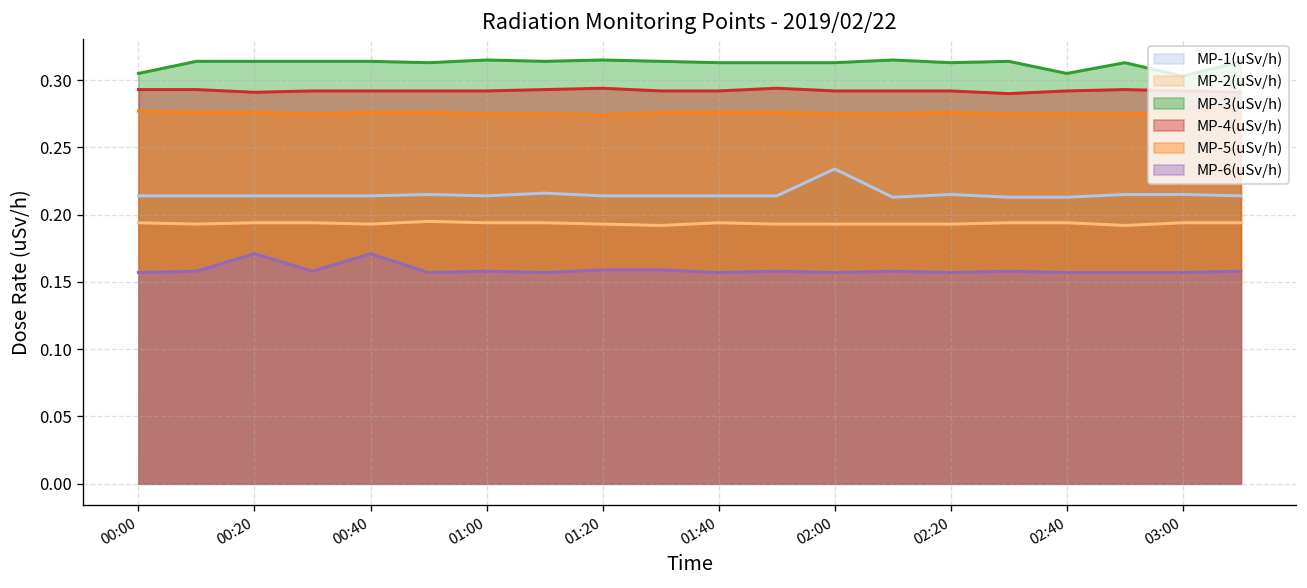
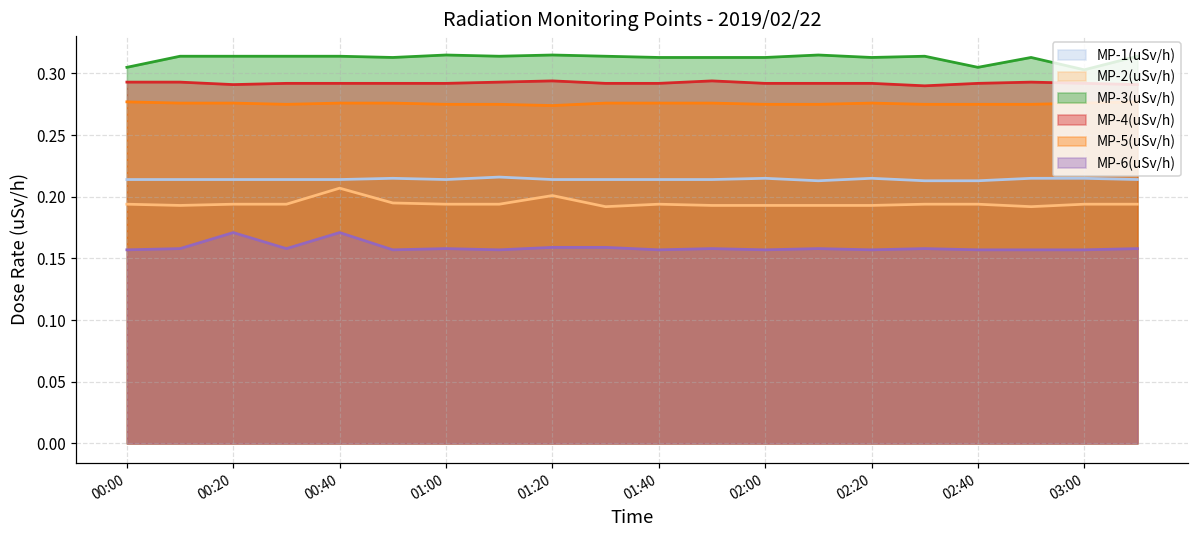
MP-2(uSv/h), 00:40: 0.193 -> 0.207
MP-2(uSv/h), 01:20: 0.193 -> 0.201
MP-1(uSv/h), 02:00: 0.234 -> 0.215
